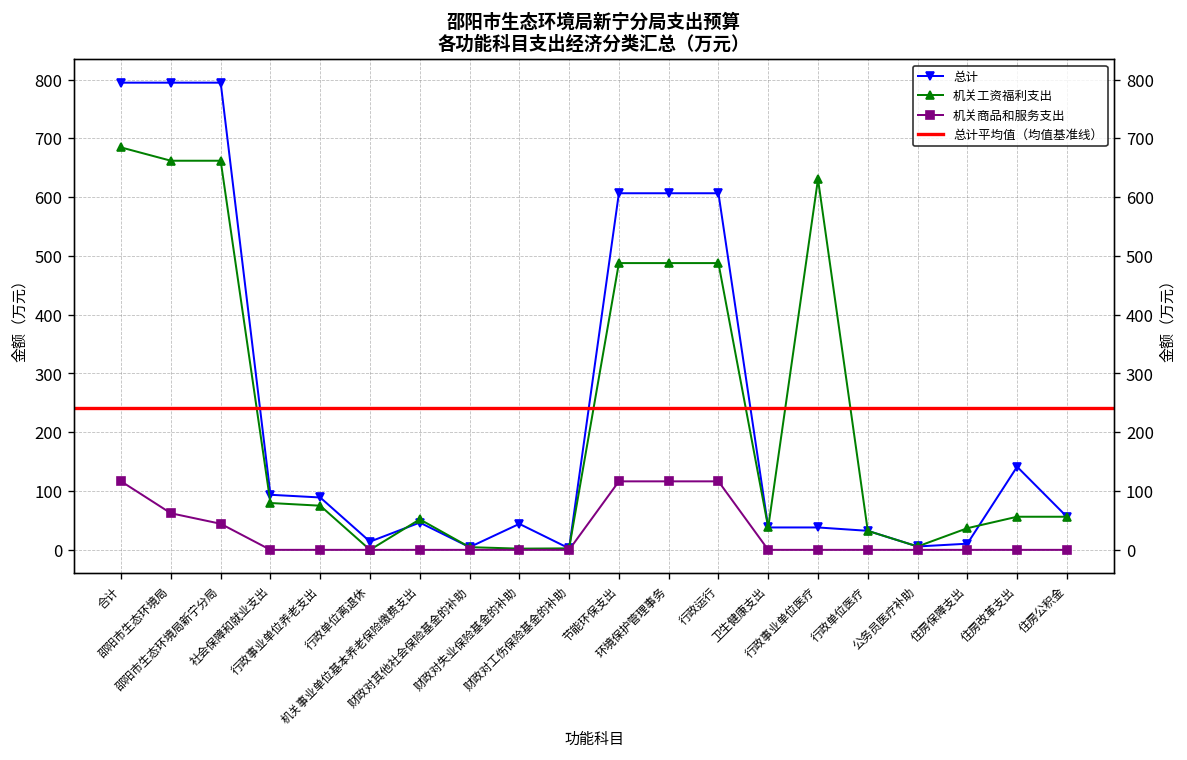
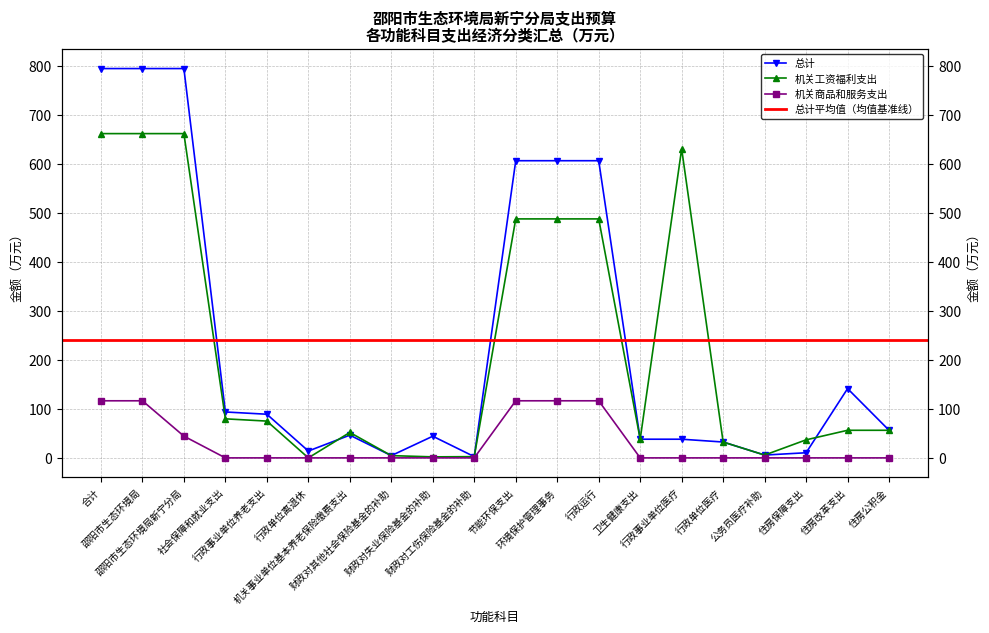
机关工资福利支出, 合计: 680 -> 660
机关商品和服务支出, 邵阳市生态环境局: 60 -> 120
